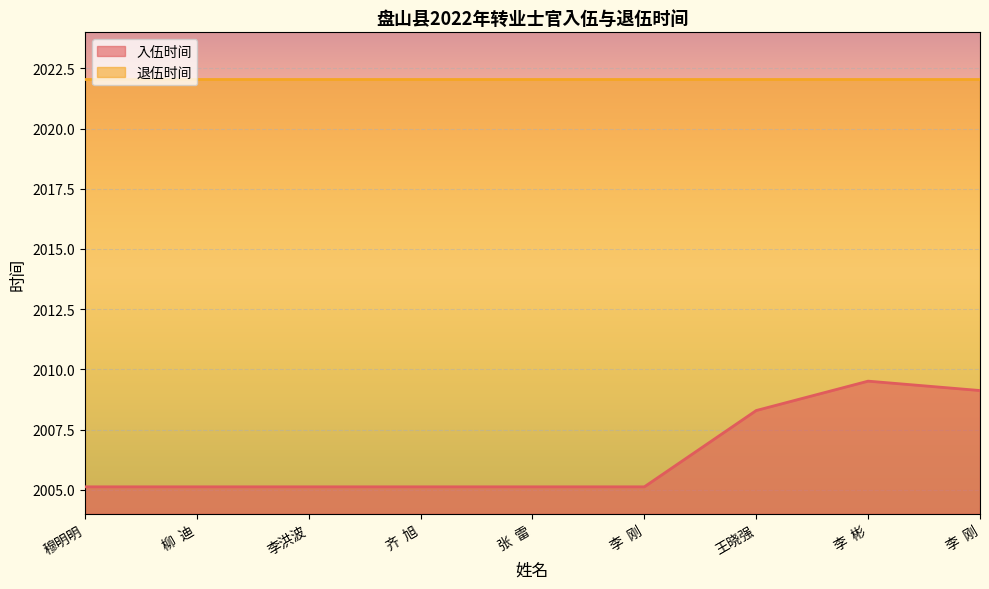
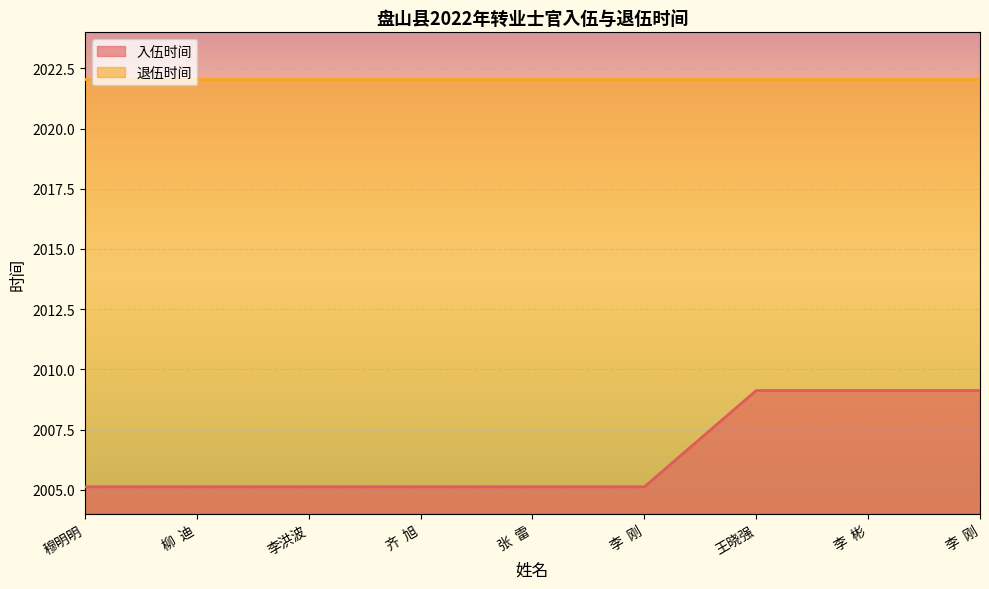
入伍时间, 王晓强: 2008.3 -> 2009.1
入伍时间, 李 彬: 2009.5 -> 2009.1
